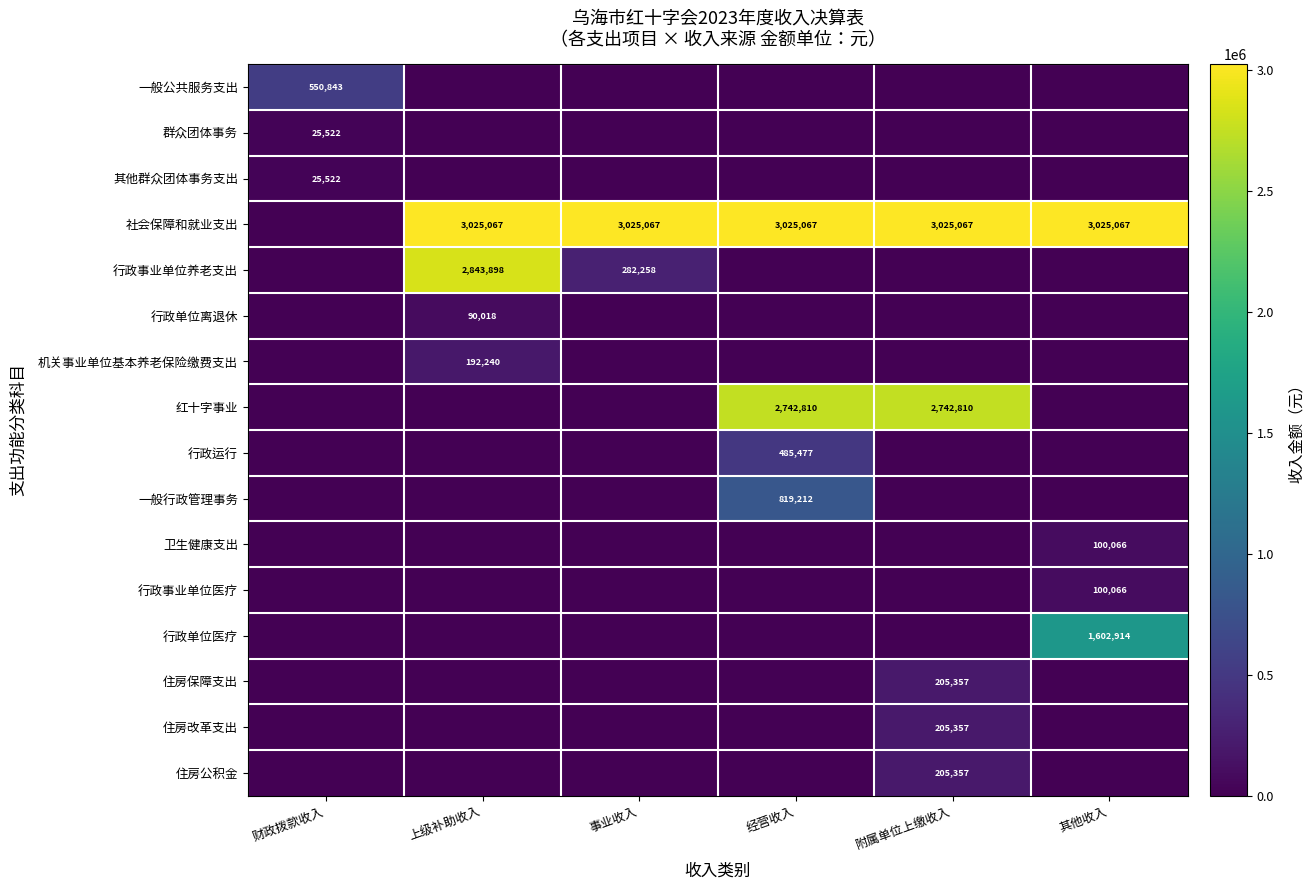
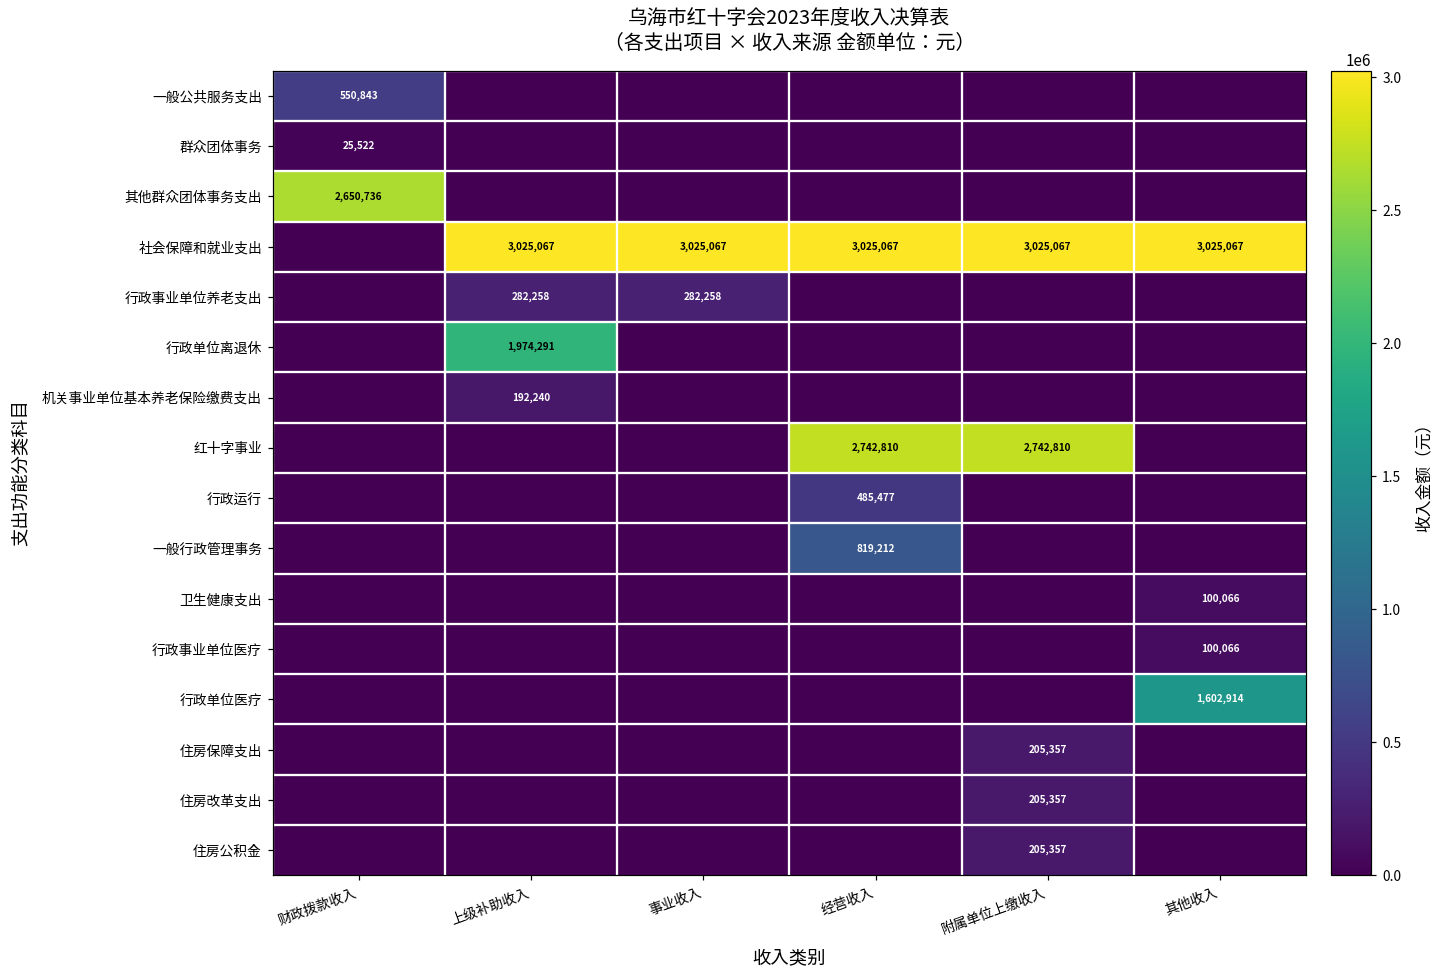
其他群众团体事务支出, 财政拨款收入: 25,522 -> 2,650,736
行政事业单位养老支出, 上级补助收入: 2,843,898 -> 282,258
行政单位离退休, 上级补助收入: 90,018 -> 1,974,291
